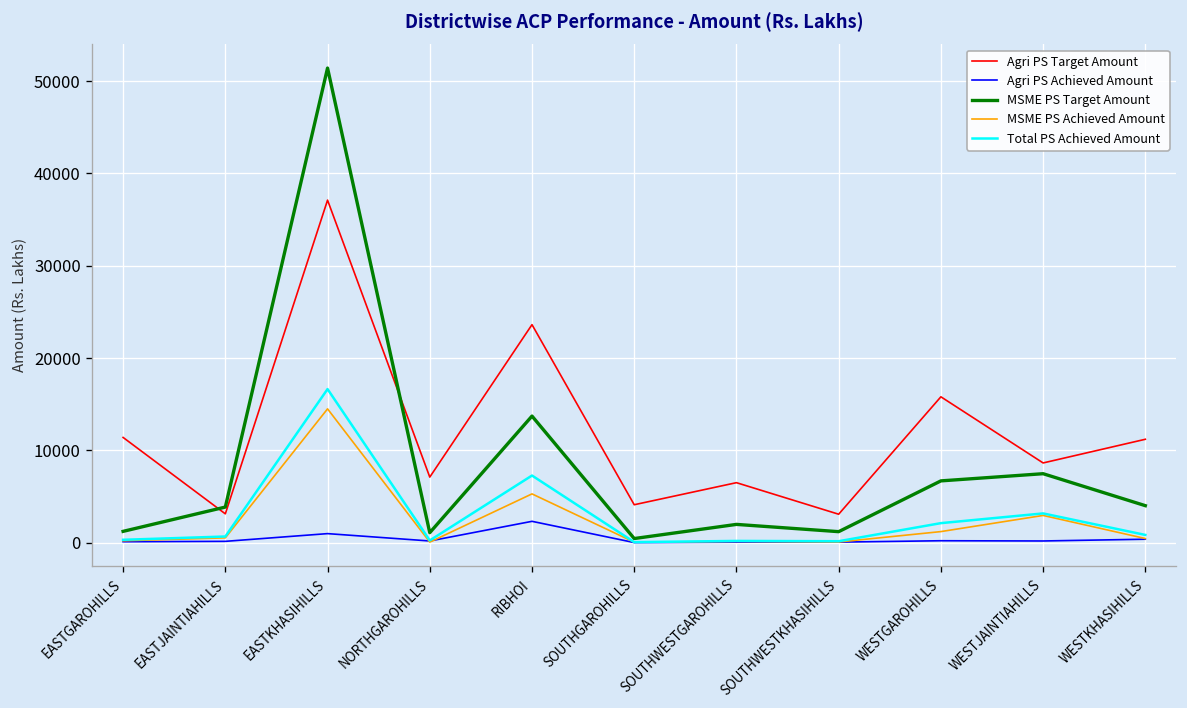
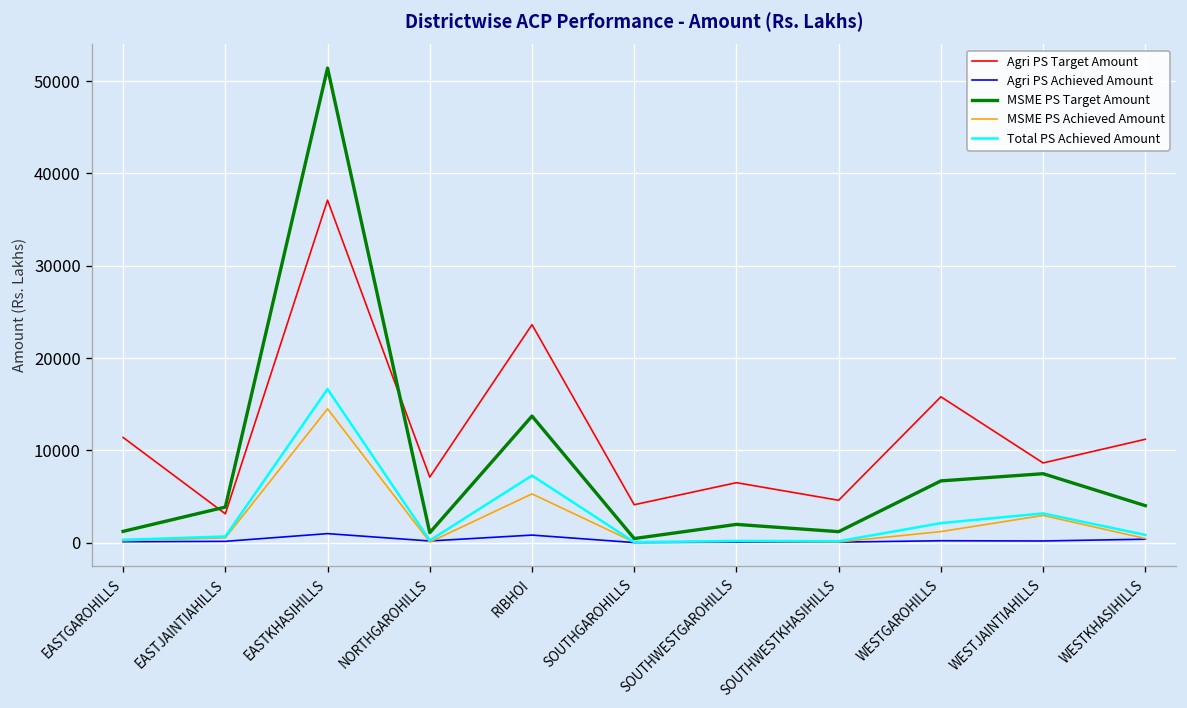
Agri PS Achieved Amount, RIBHOI: 2000 -> 1000
Agri PS Target Amount, SOUTHWESTKHASIHILLS: 3000 -> 5000
